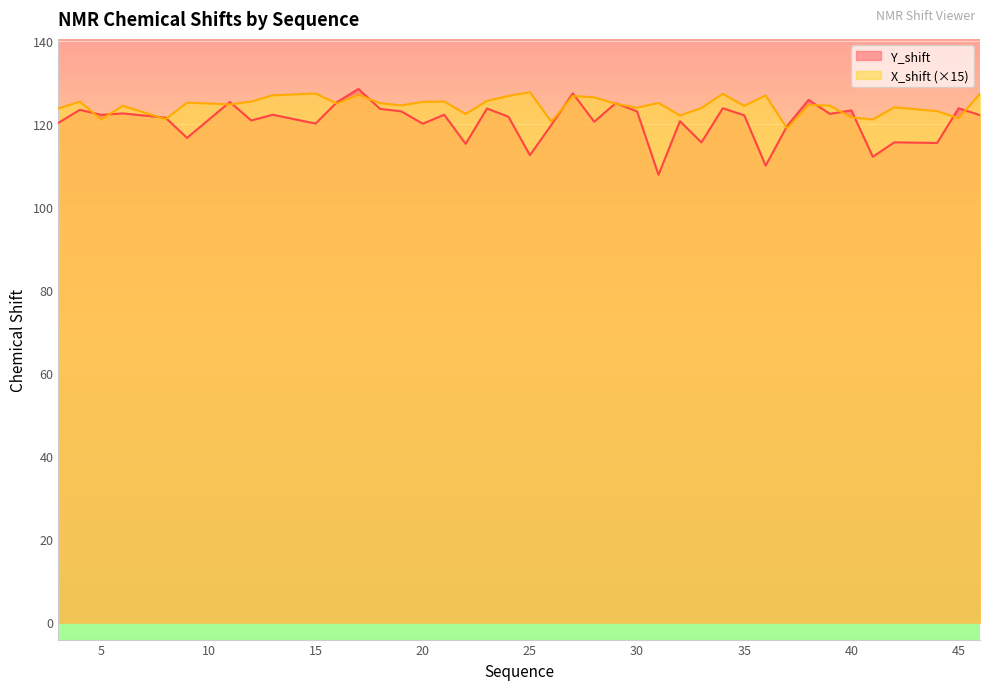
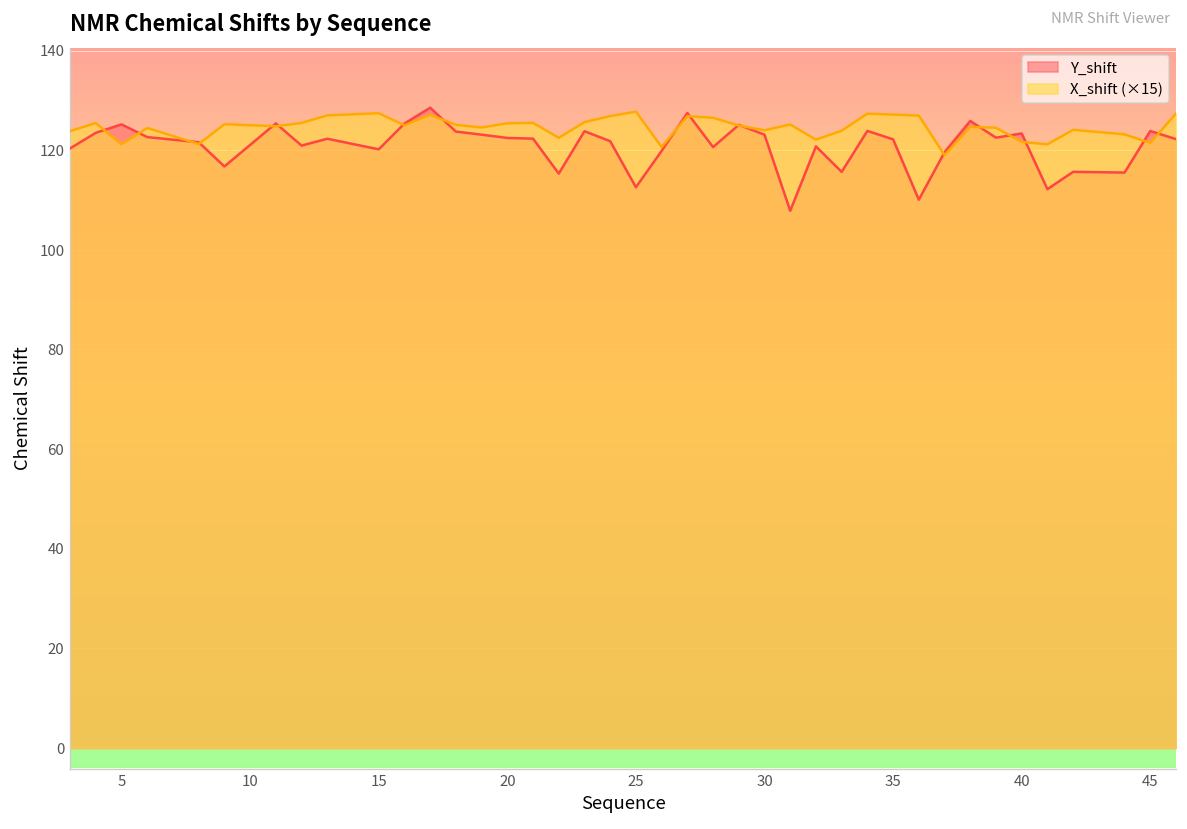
Y_shift, 5: 122 -> 125
Y_shift, 20: 120 -> 122
X_shift (×15), 35: 124 -> 127
